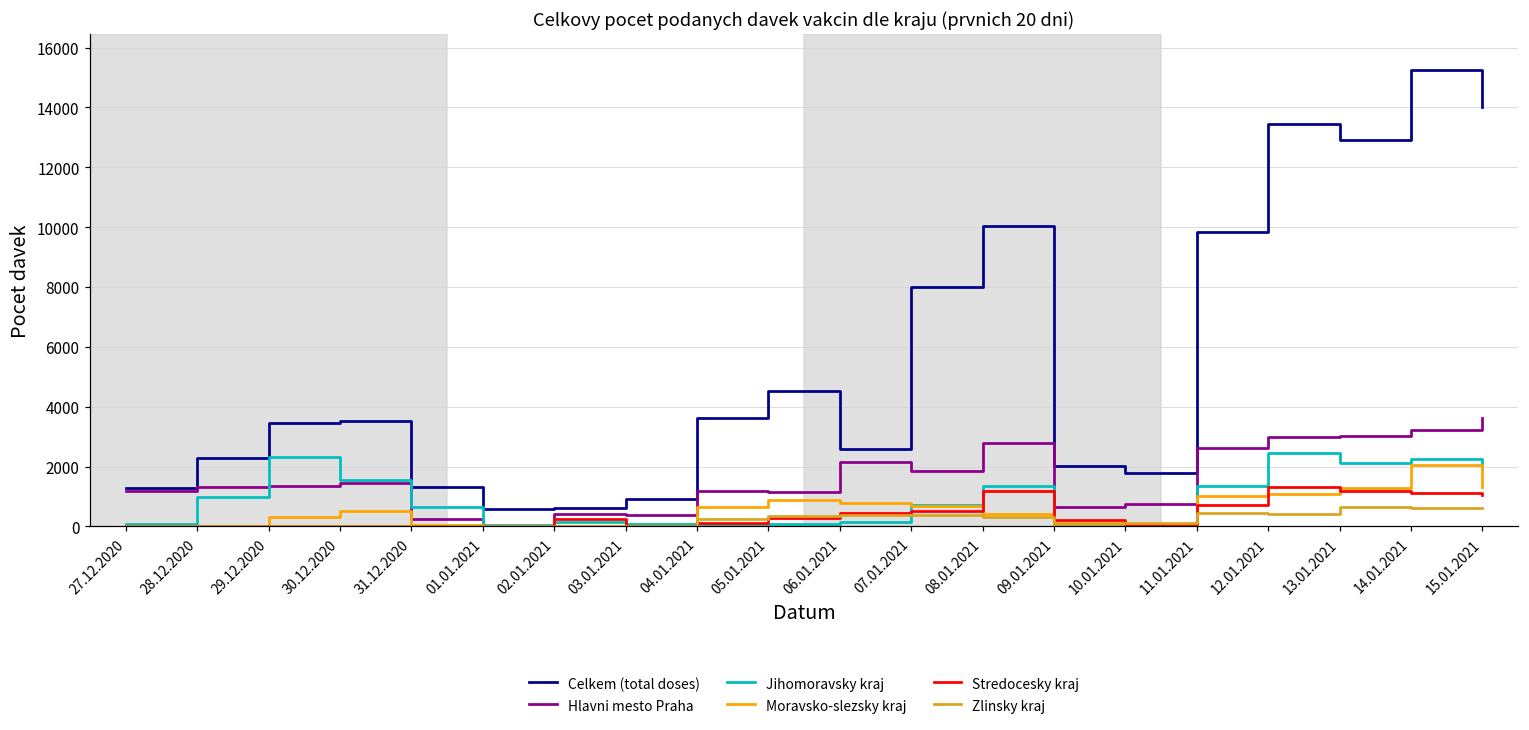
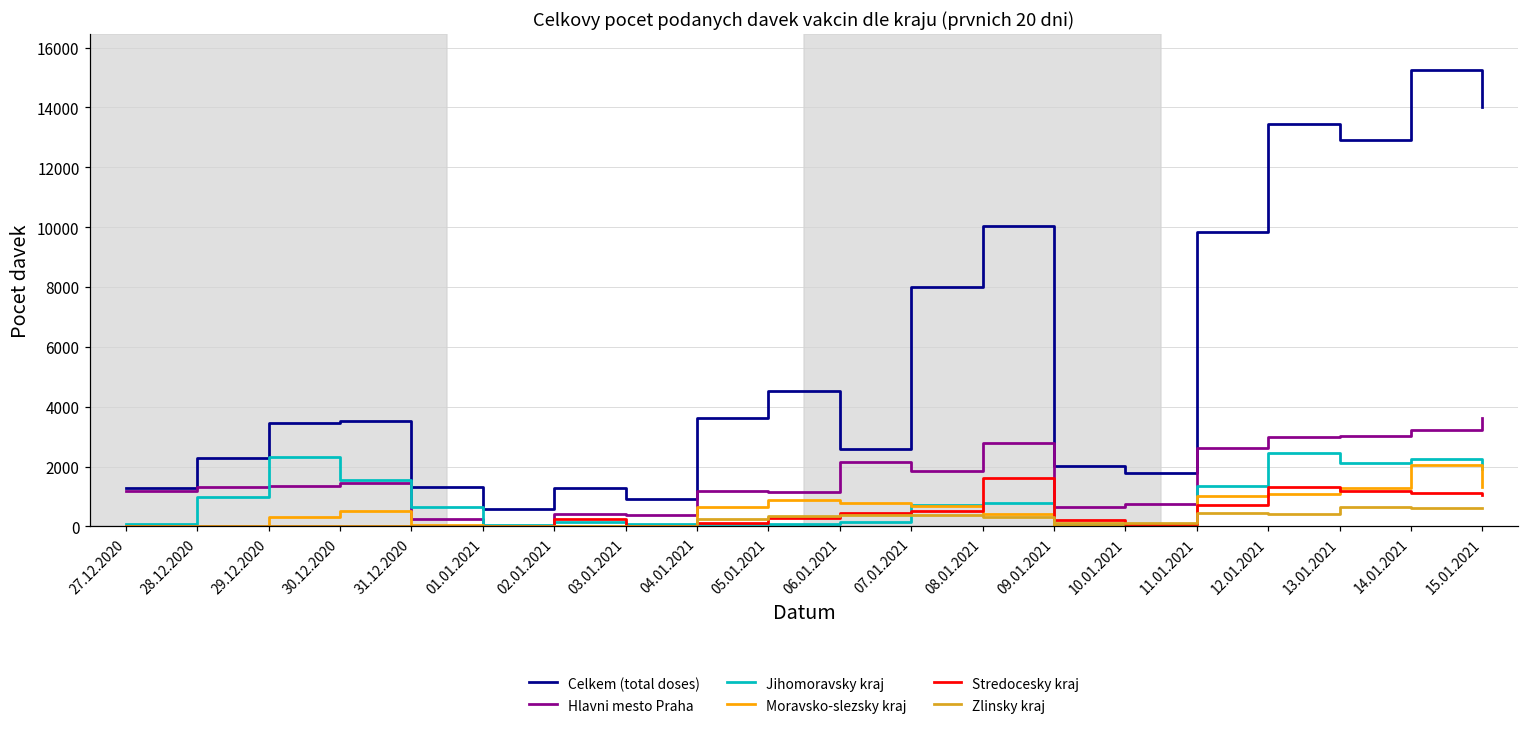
Celkem (total doses), 02.01.2021: 600 -> 1300
Jihomoravsky kraj, 08.01.2021: 1400 -> 800
Stredocesky kraj, 08.01.2021: 1200 -> 1600
